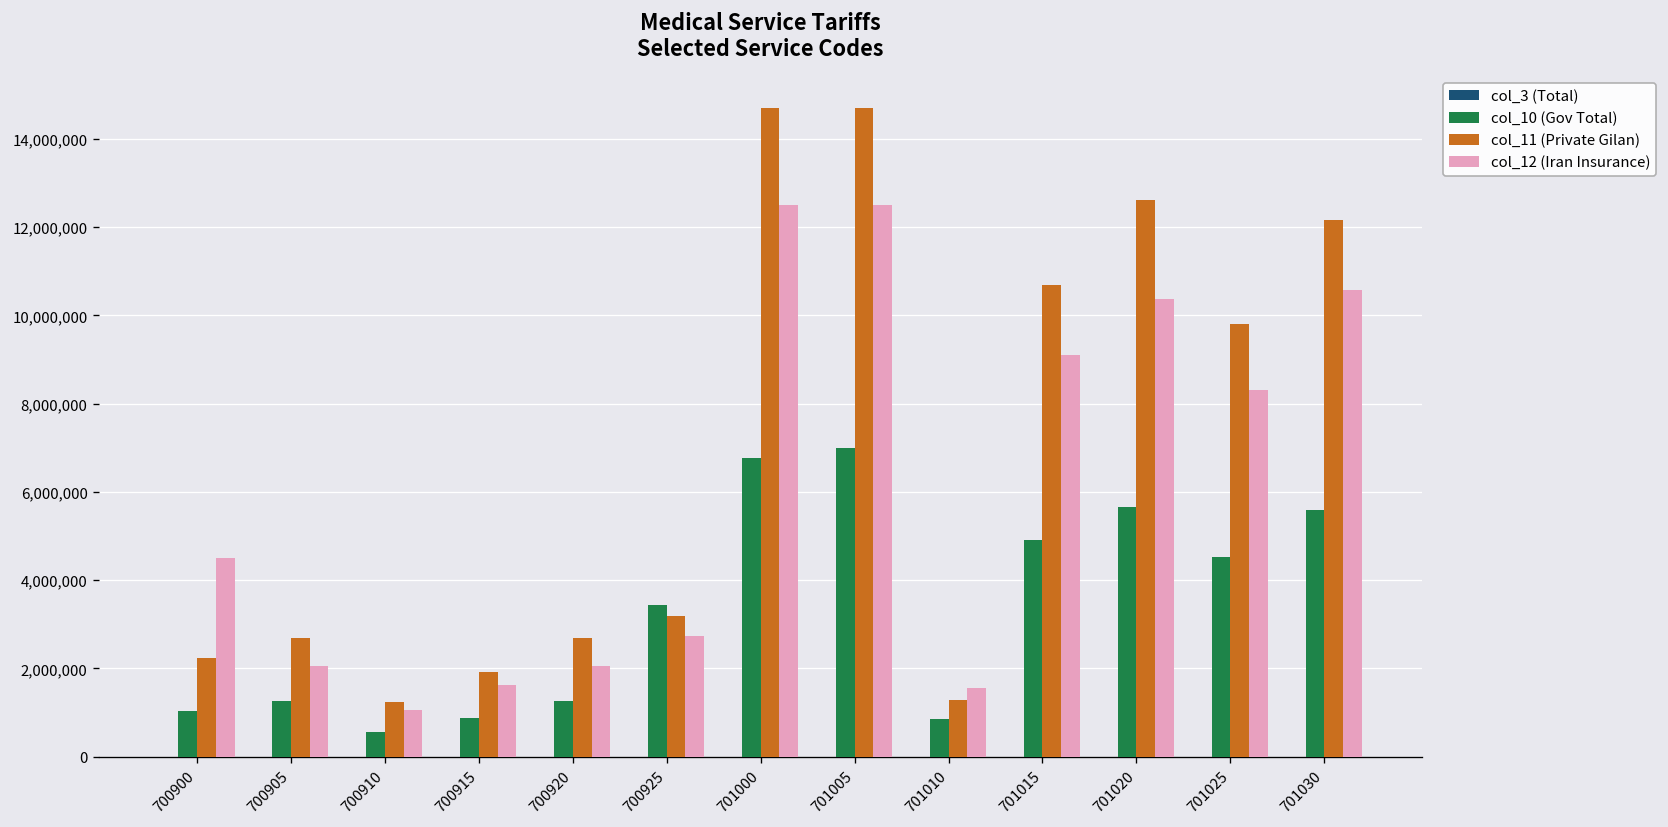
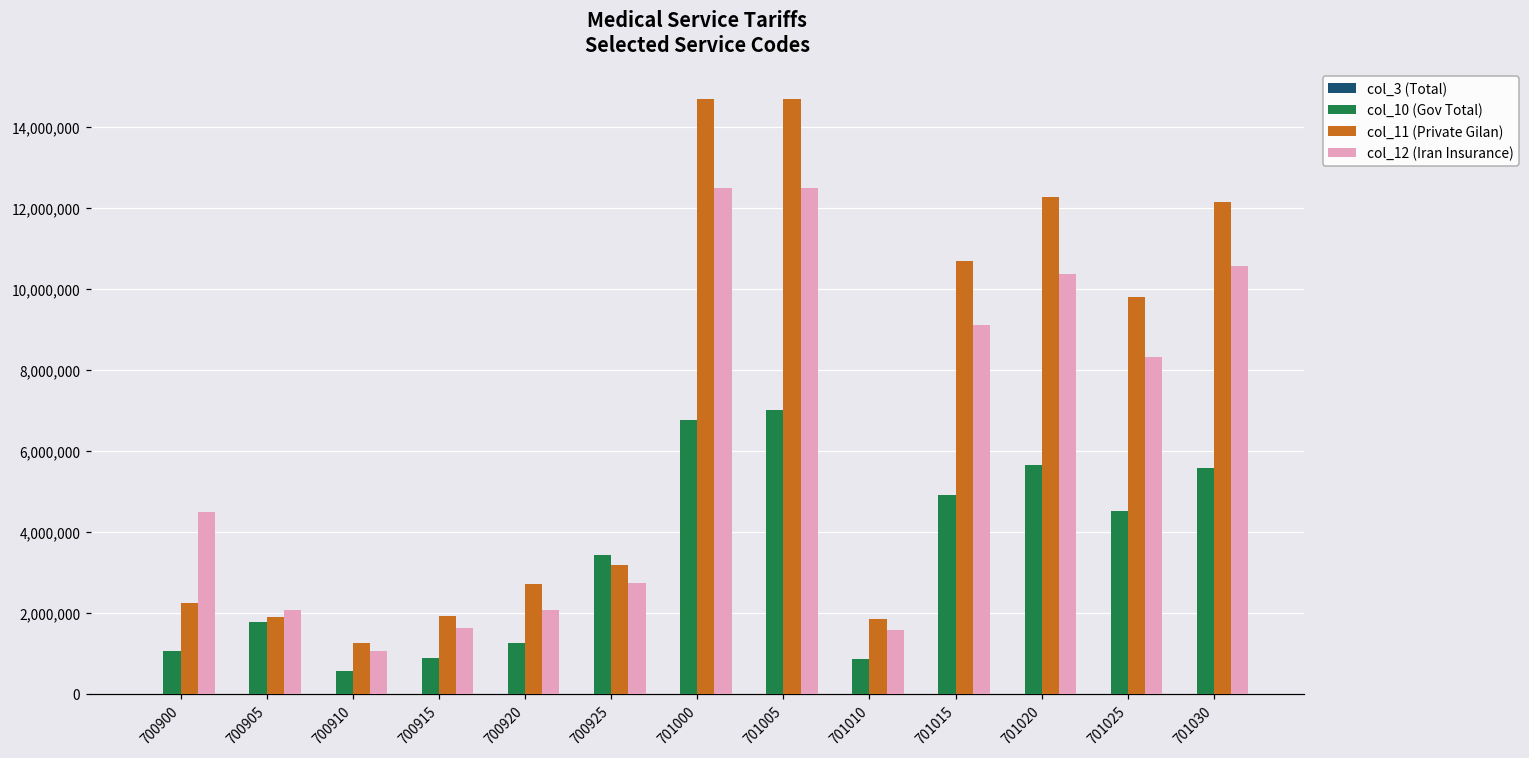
col_10 (Gov Total), 700905: 1,300,000 -> 1,800,000
col_11 (Private Gilan), 700905: 2,700,000 -> 1,900,000
col_11 (Private Gilan), 701010: 1,300,000 -> 1,800,000
col_11 (Private Gilan), 701020: 12,600,000 -> 12,300,000
